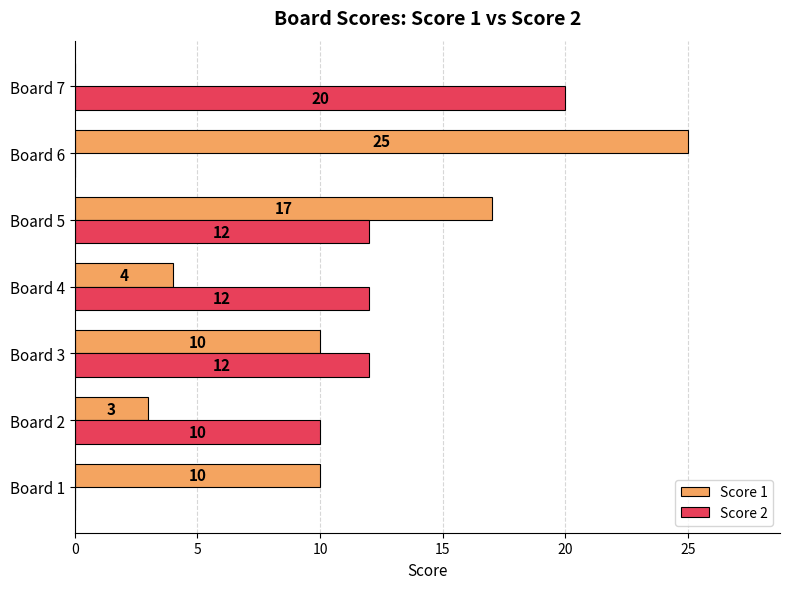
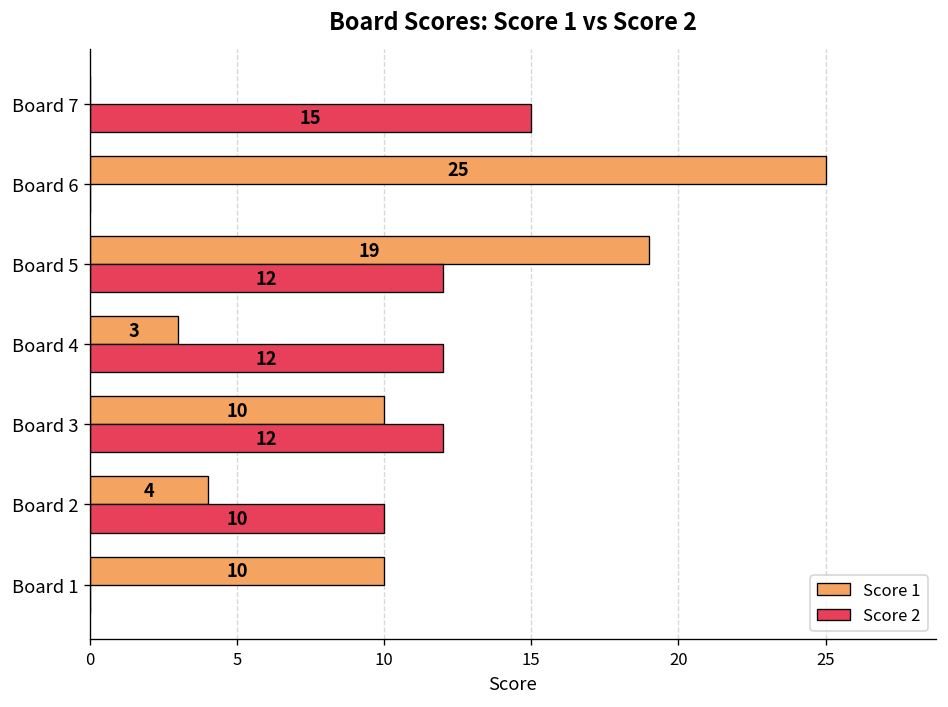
Score 2, Board 7: 20 -> 15
Score 1, Board 5: 17 -> 19
Score 1, Board 4: 4 -> 3
Score 1, Board 2: 3 -> 4
